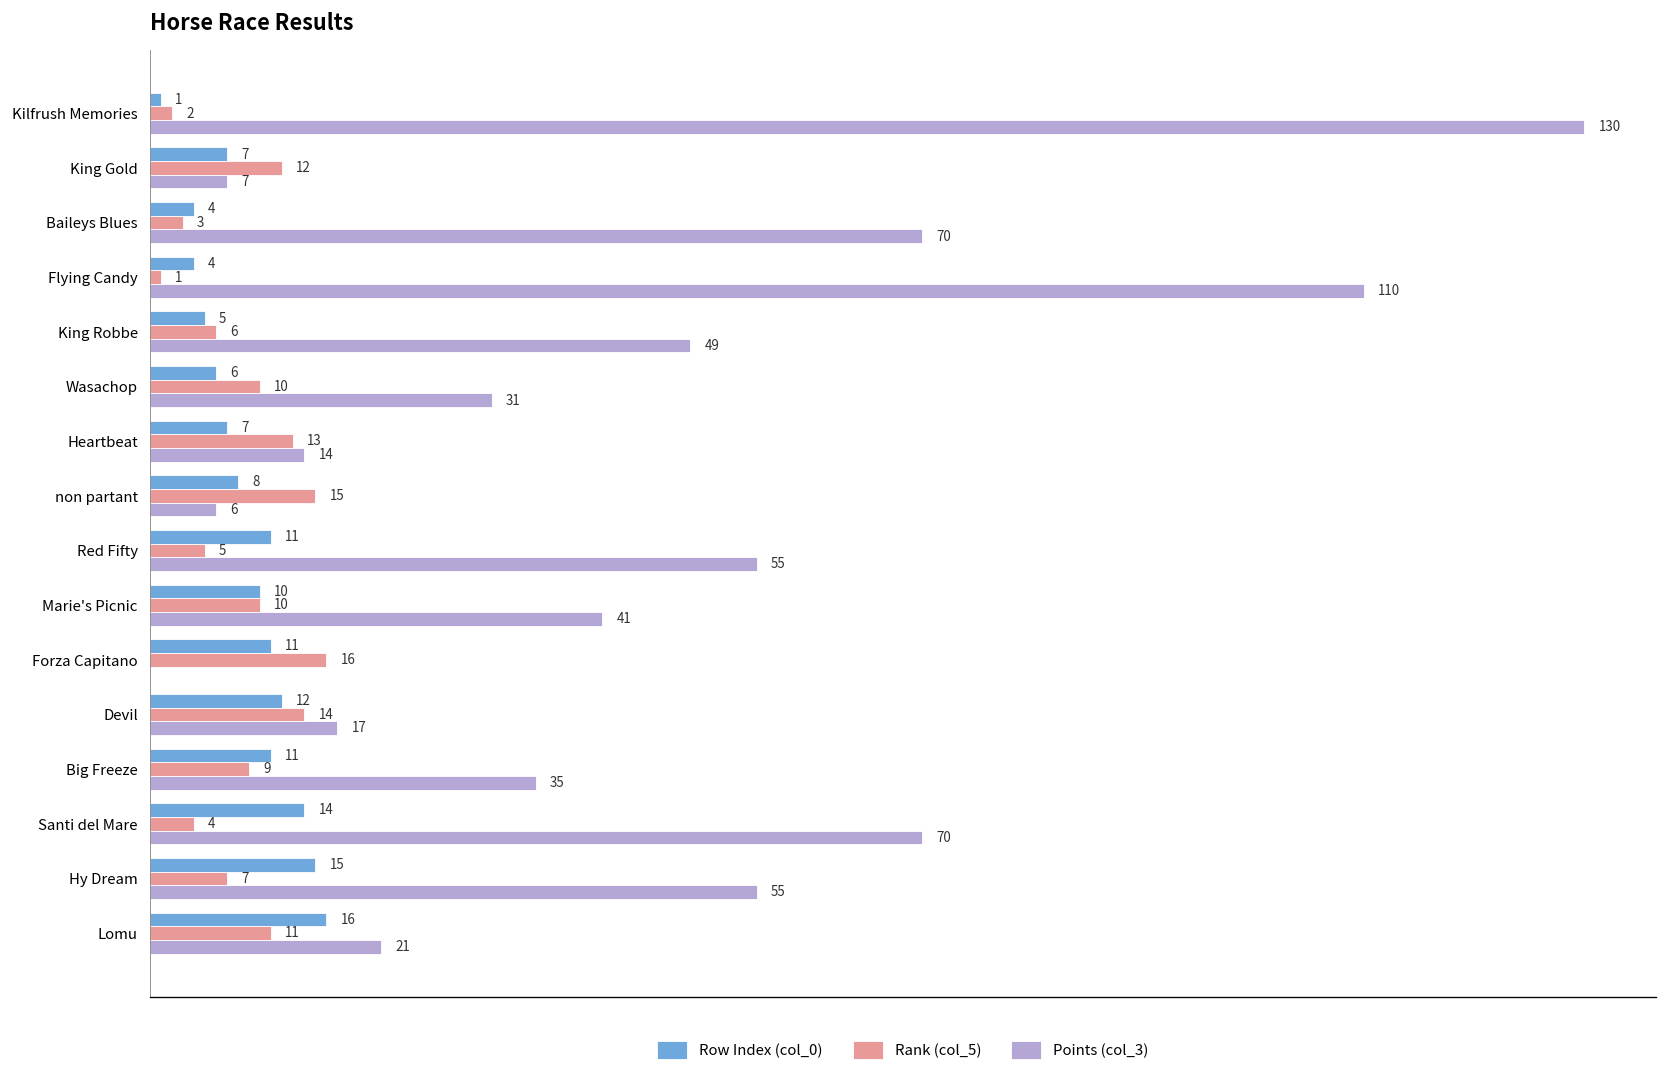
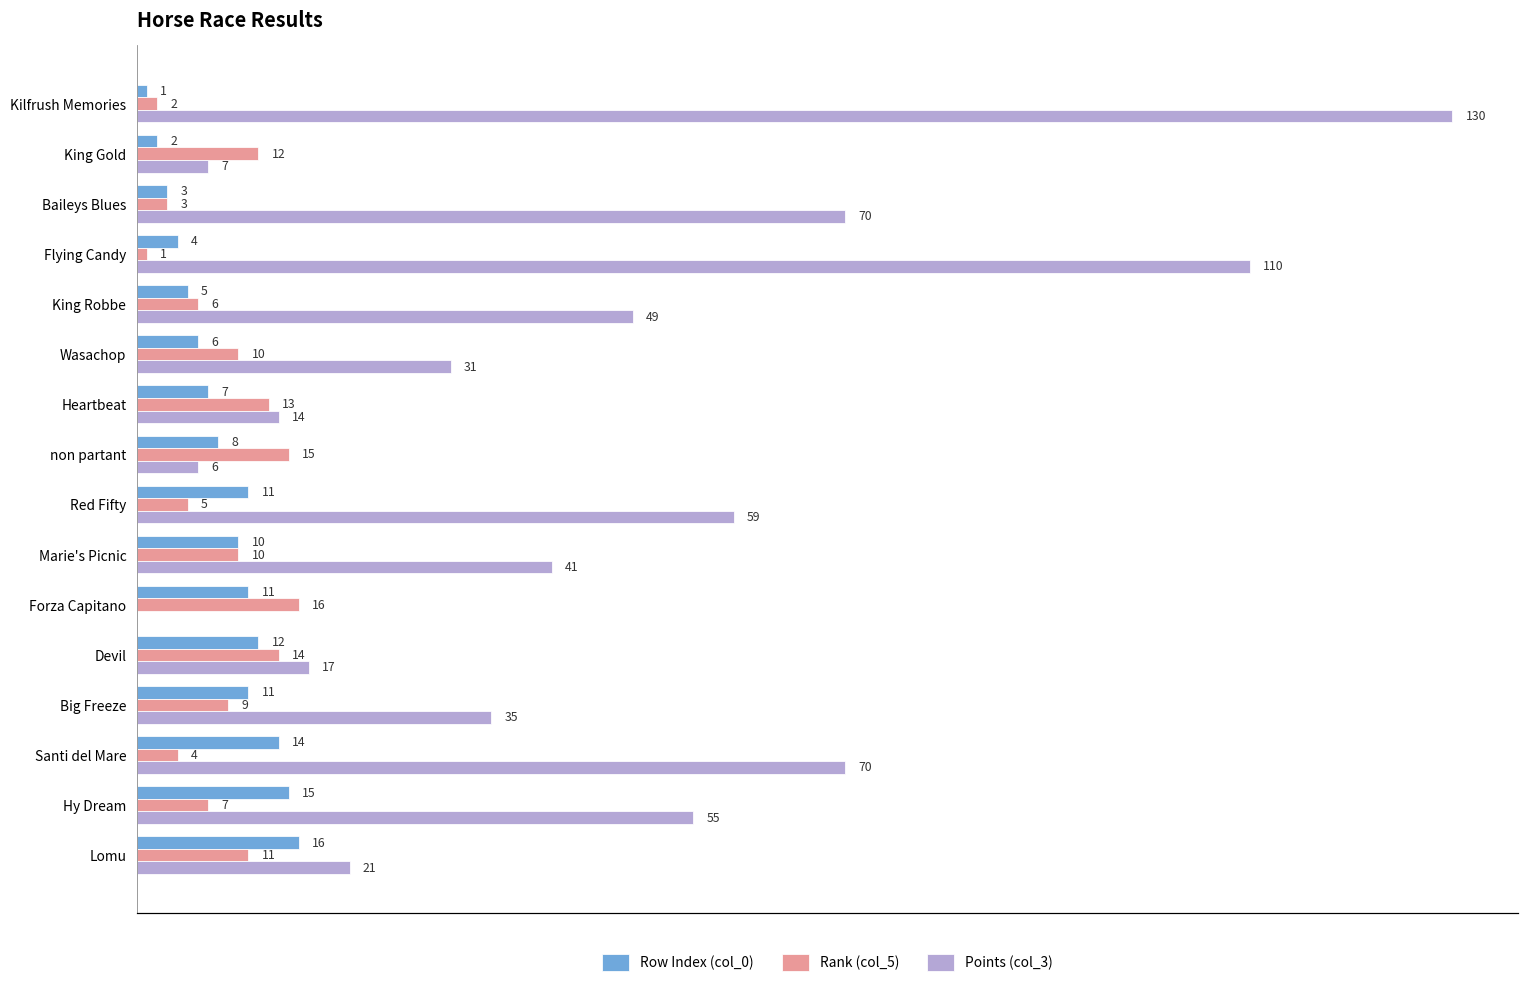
Row Index (col_0), King Gold: 7 -> 2
Row Index (col_0), Baileys Blues: 4 -> 3
Points (col_3), Red Fifty: 55 -> 59
